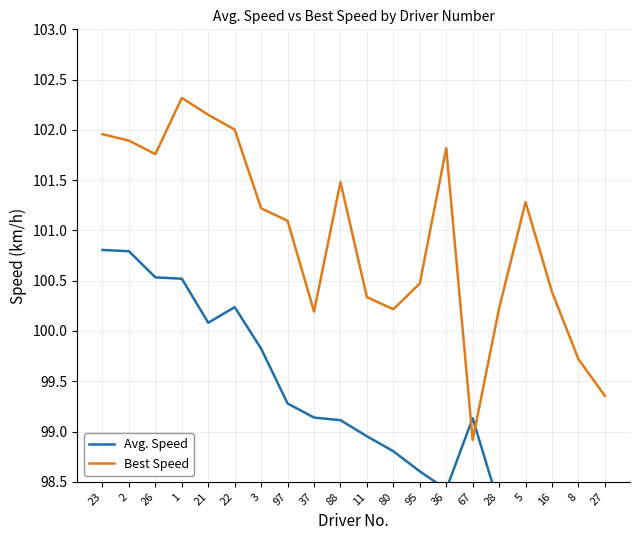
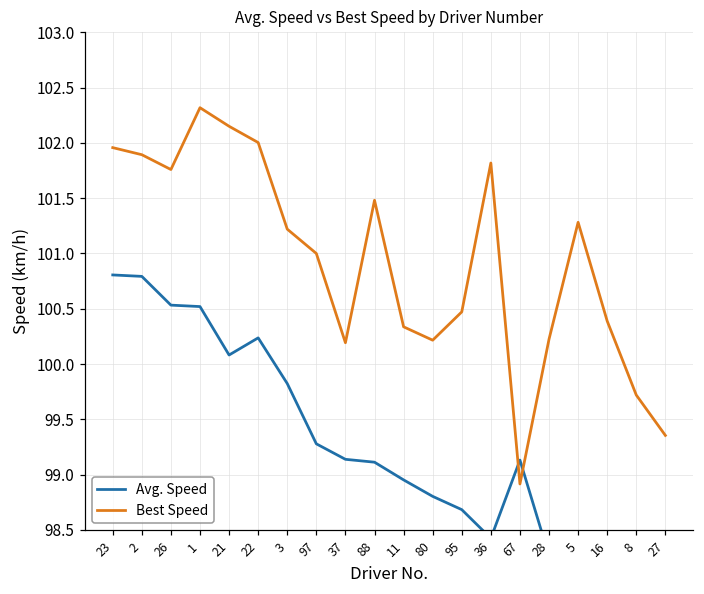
Best Speed, 97: 101.10 -> 101.00
Avg. Speed, 95: 98.60 -> 98.68
